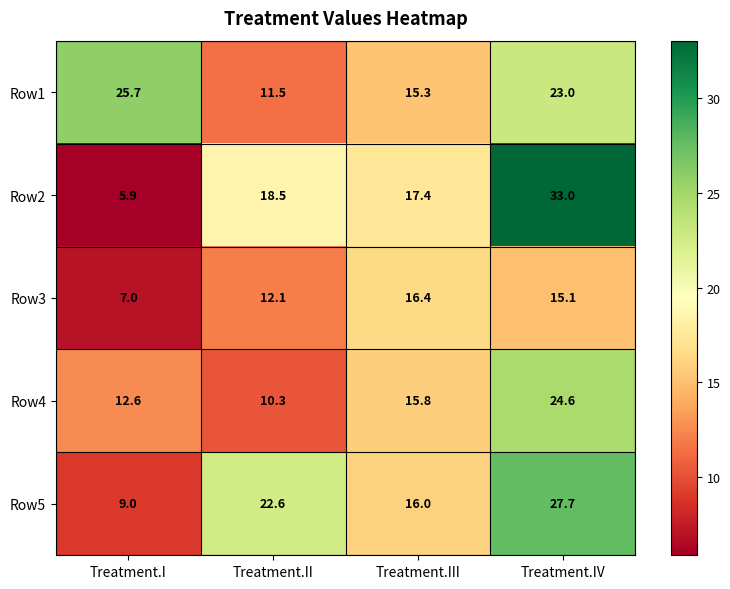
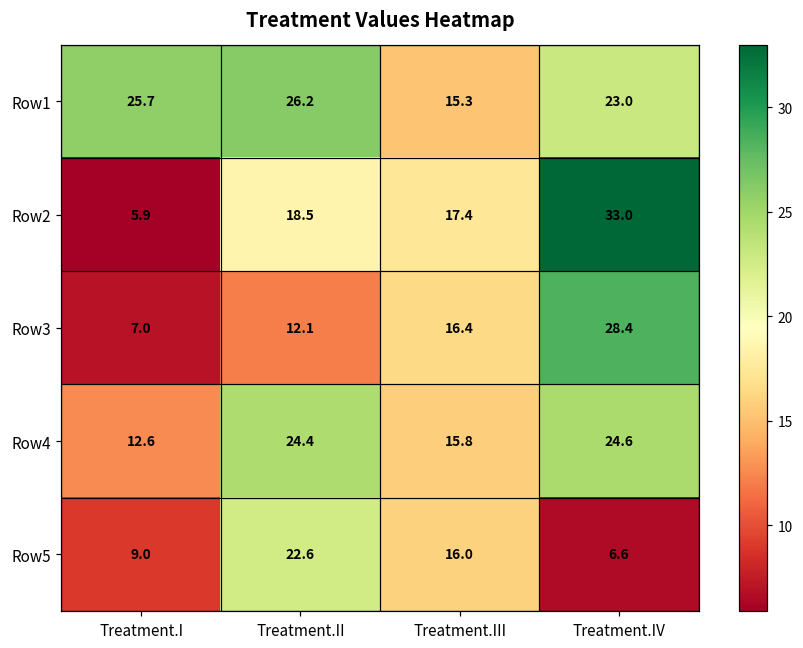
Row1, Treatment.II: 11.5 -> 26.2
Row3, Treatment.IV: 15.1 -> 28.4
Row4, Treatment.II: 10.3 -> 24.4
Row5, Treatment.IV: 27.7 -> 6.6
